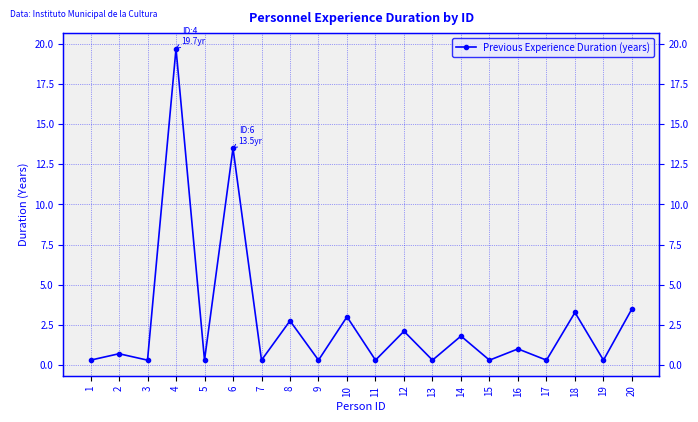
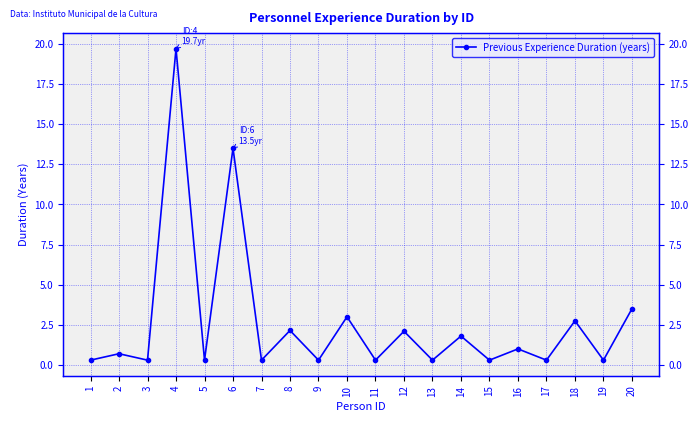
8: 2.8 -> 2.2
18: 3.3 -> 2.8
